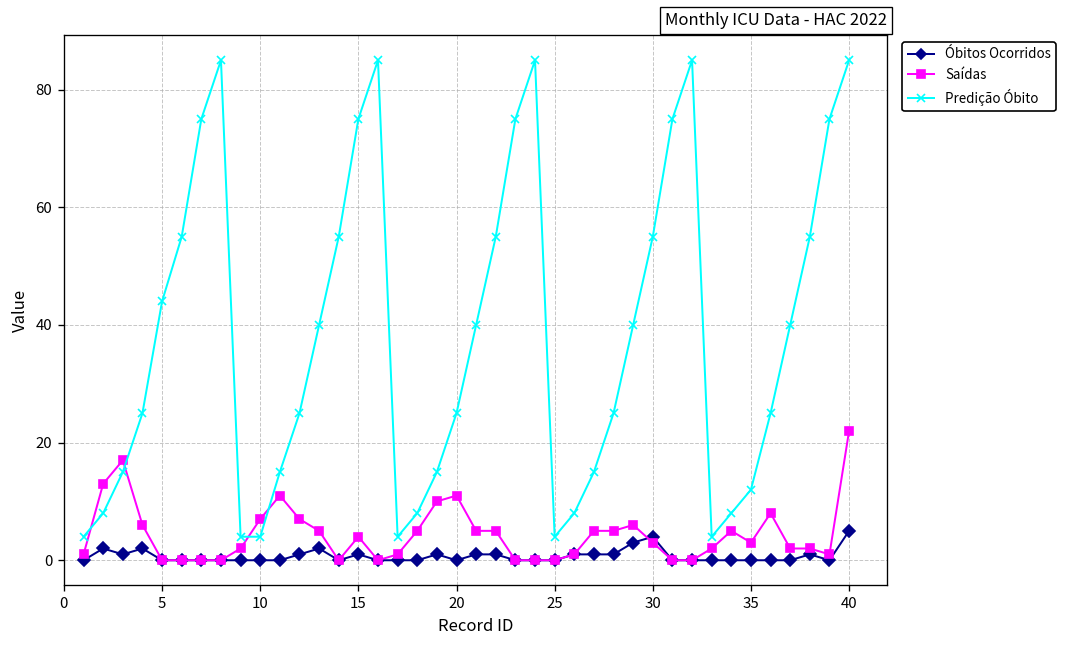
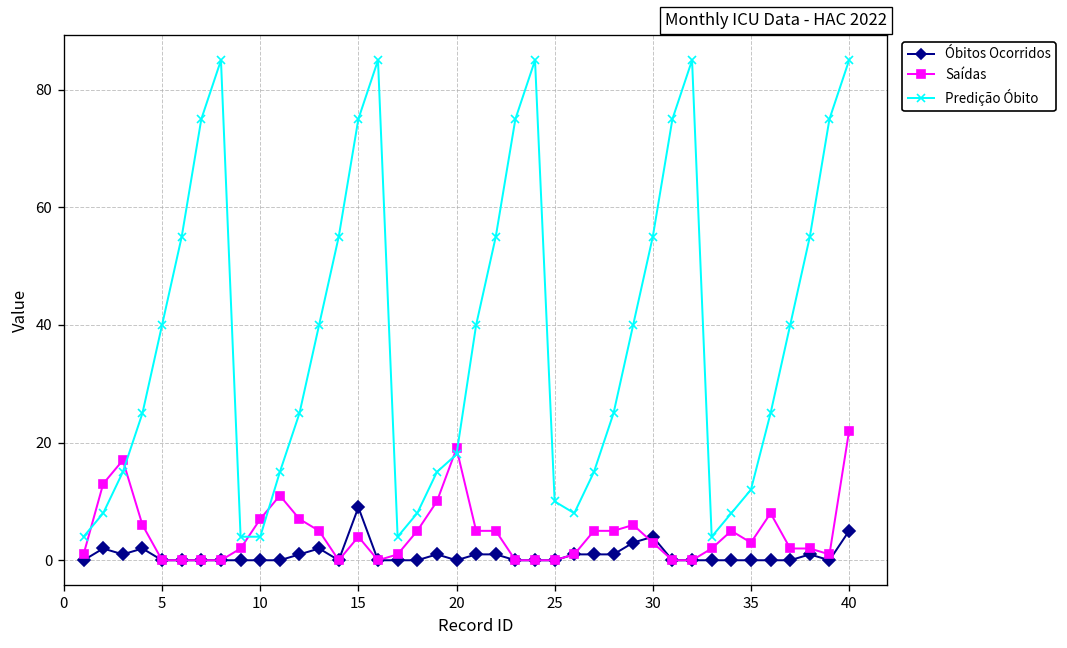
Predição Óbito, 5: 44 -> 40
Óbitos Ocorridos, 15: 1 -> 9
Saídas, 20: 11 -> 19
Predição Óbito, 20: 25 -> 18
Predição Óbito, 25: 4 -> 10
